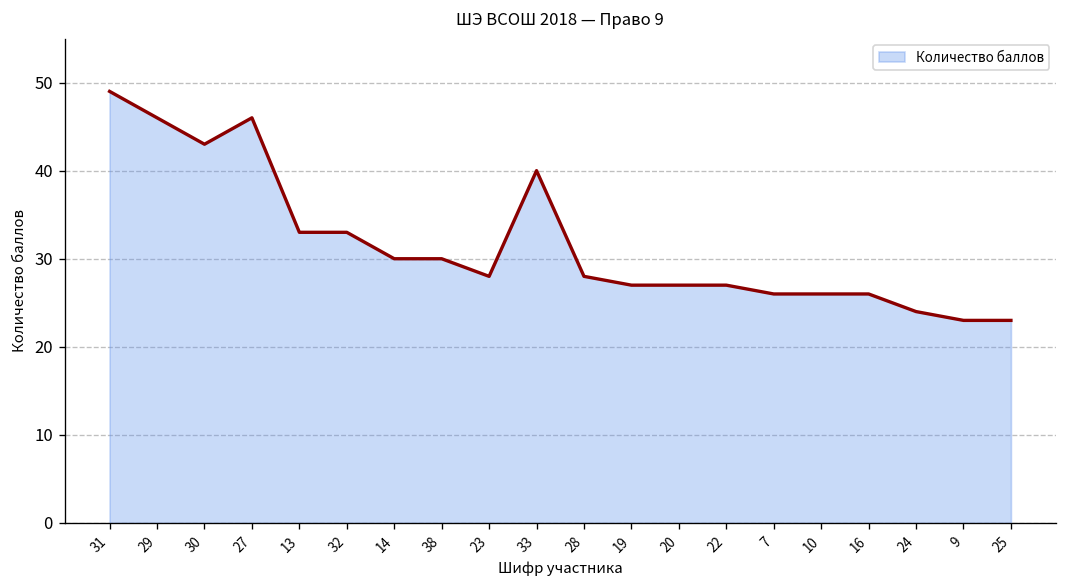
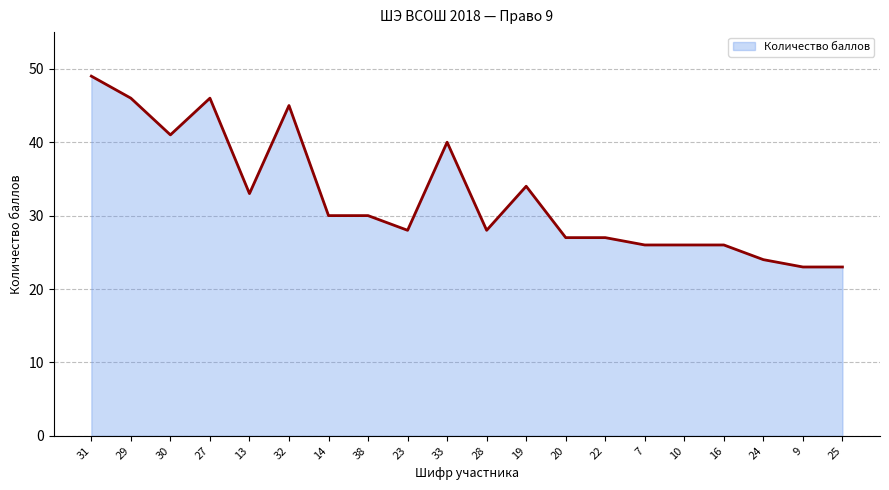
30: 43 -> 41
32: 33 -> 45
19: 27 -> 34
